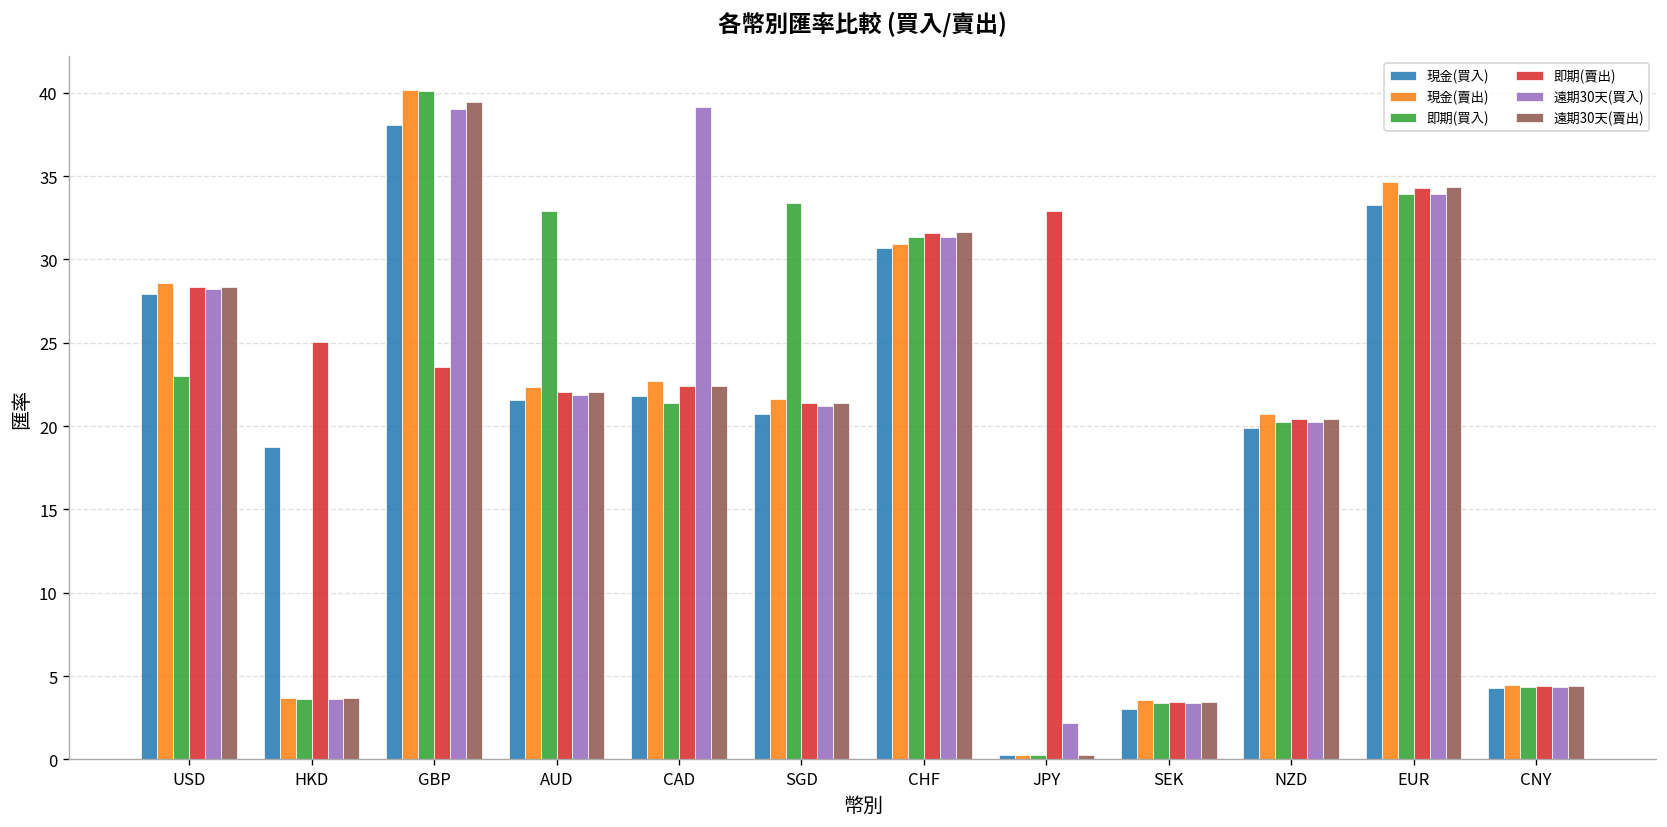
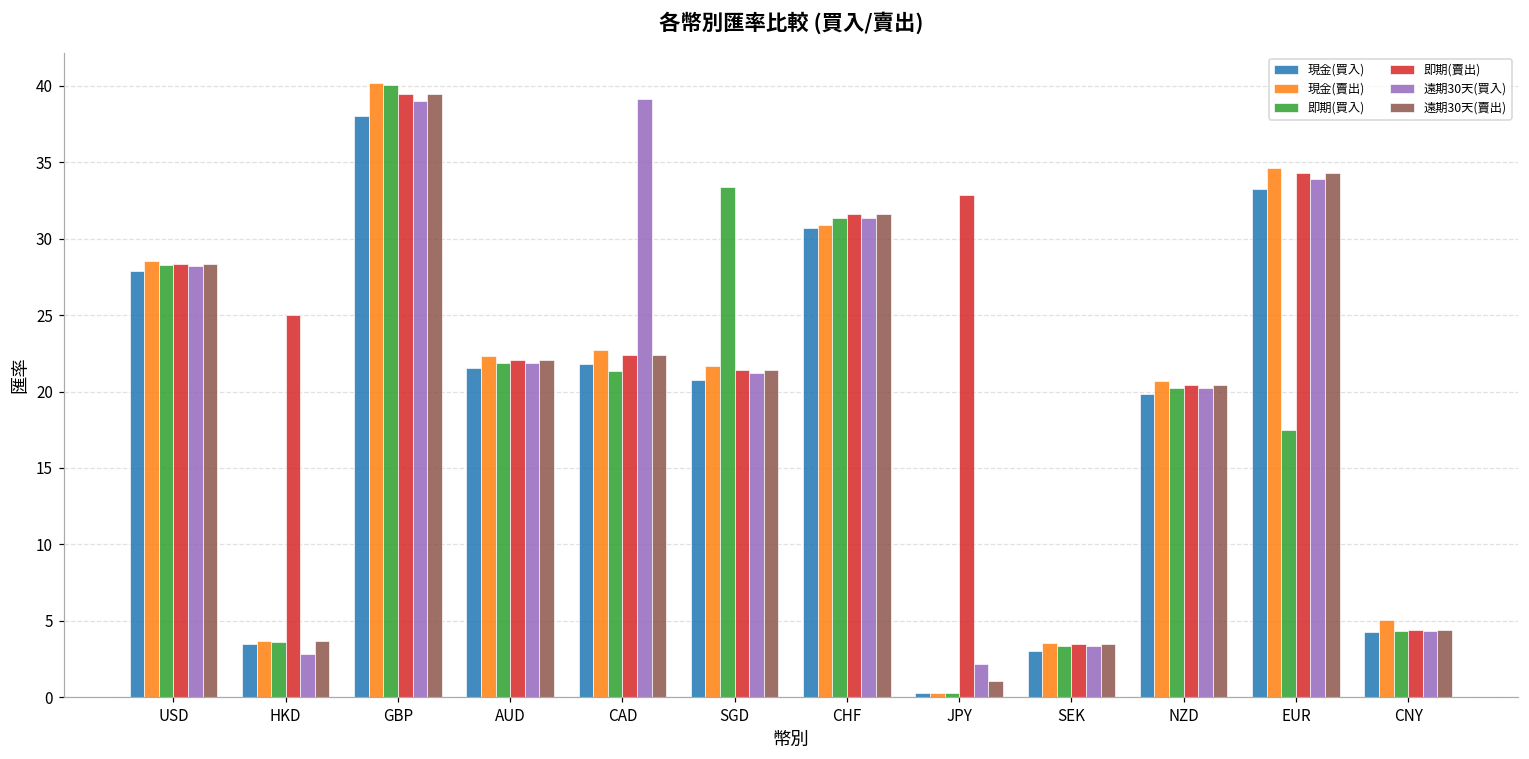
即期(買入), USD: 23.0 -> 28.3
現金(買入), HKD: 18.7 -> 3.5
遠期30天(買入), HKD: 3.6 -> 2.8
即期(賣出), GBP: 23.5 -> 39.5
即期(買入), AUD: 32.9 -> 21.9
遠期30天(賣出), JPY: 0.3 -> 1.1
即期(買入), EUR: 33.9 -> 17.5
現金(賣出), CNY: 4.4 -> 5.1
